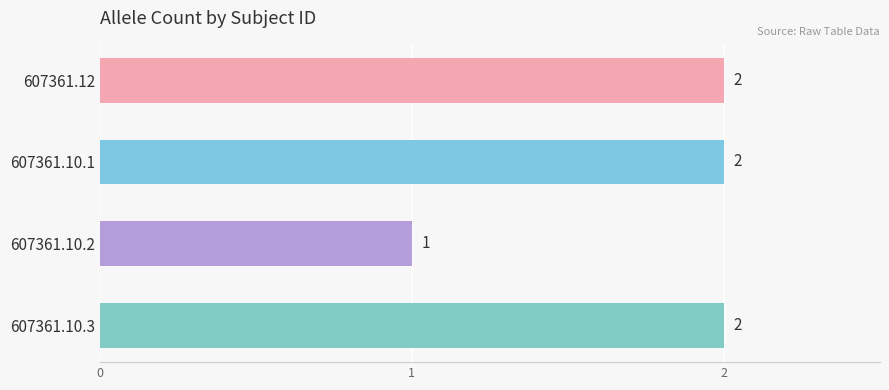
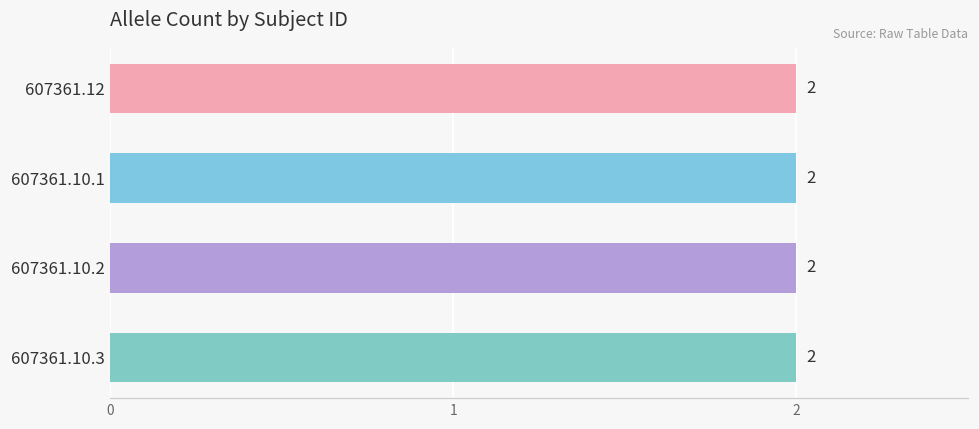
607361.10.2: 1 -> 2
